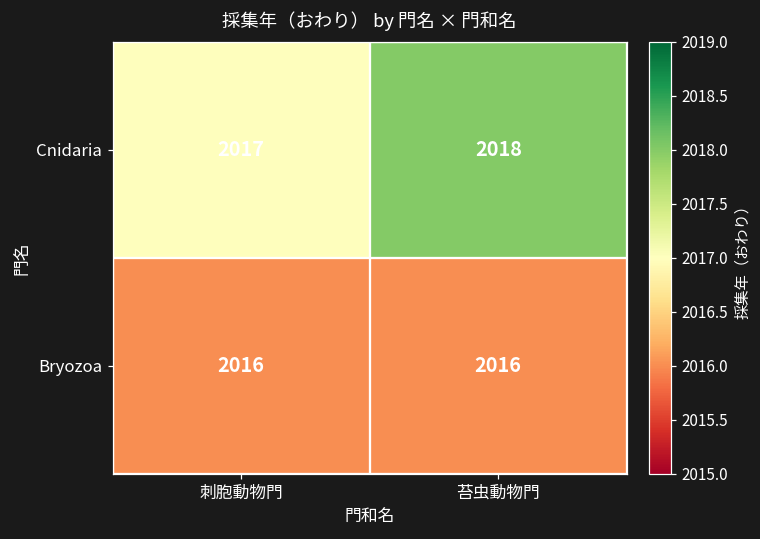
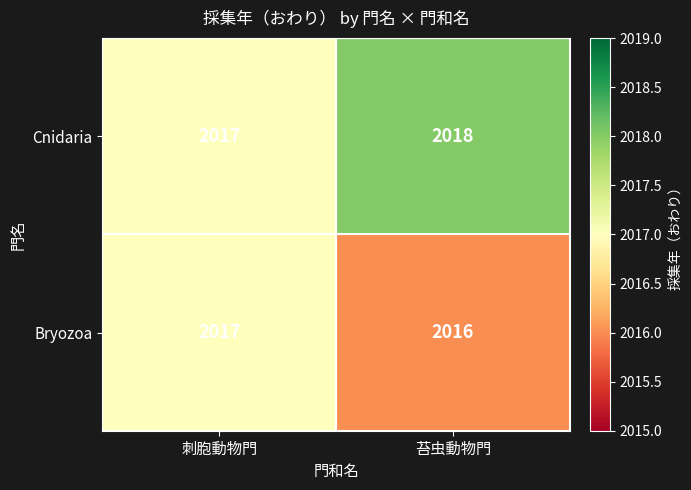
Bryozoa, 刺胞動物門: 2016 -> 2017
